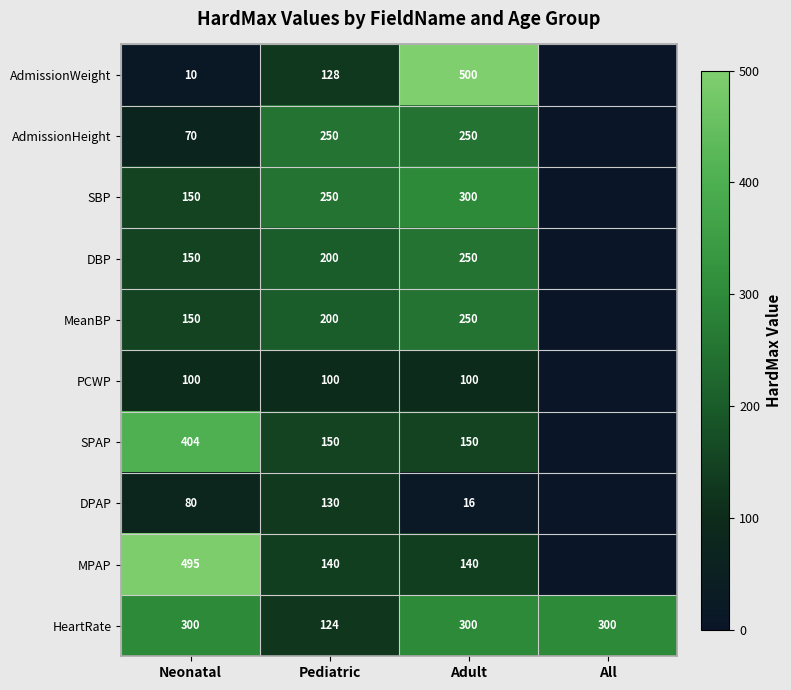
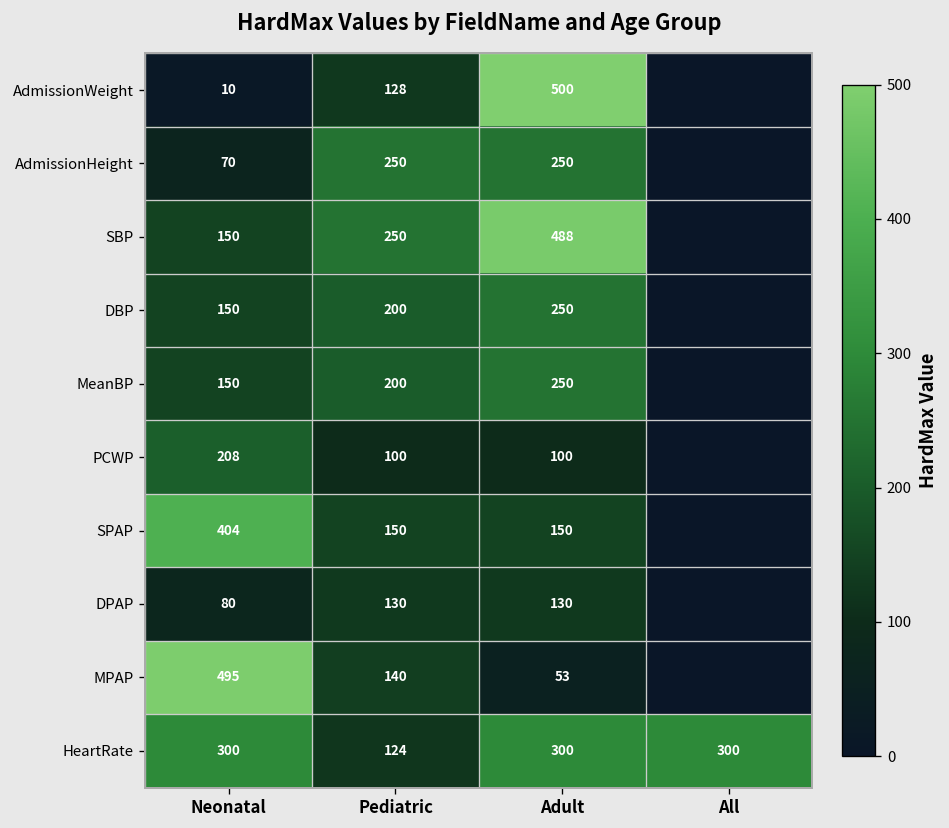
SBP, Adult: 300 -> 488
PCWP, Neonatal: 100 -> 208
DPAP, Adult: 16 -> 130
MPAP, Adult: 140 -> 53
